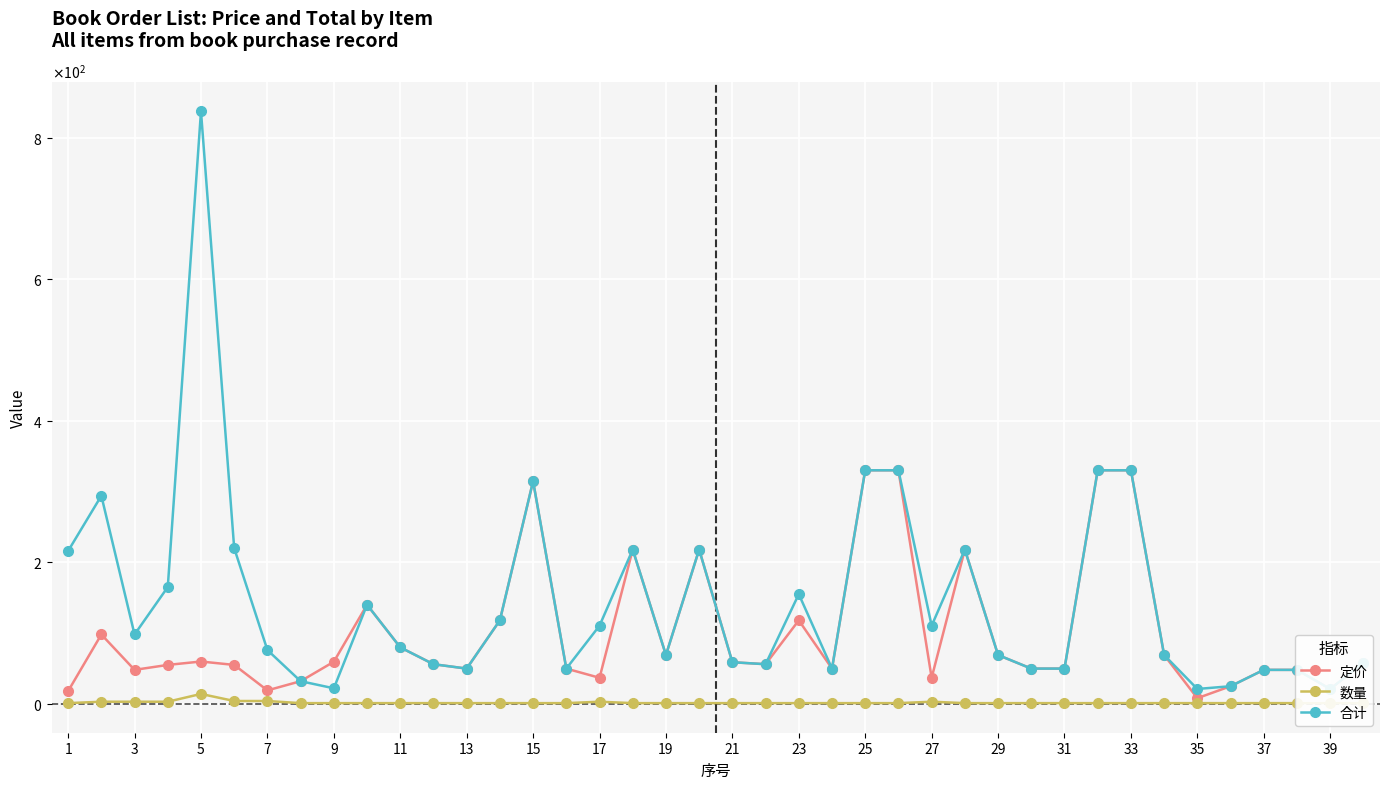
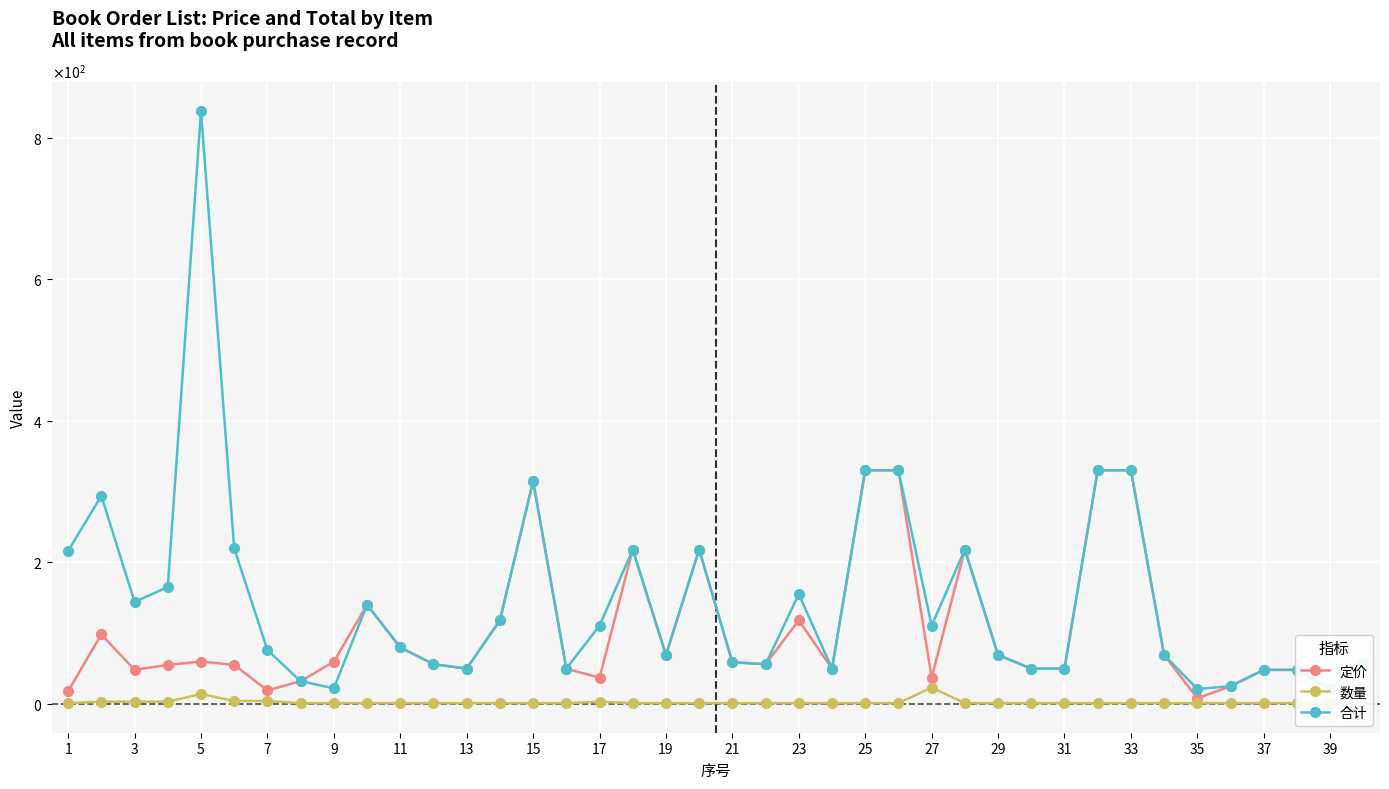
合计, 3: 100 -> 140
数量, 27: 0 -> 20
